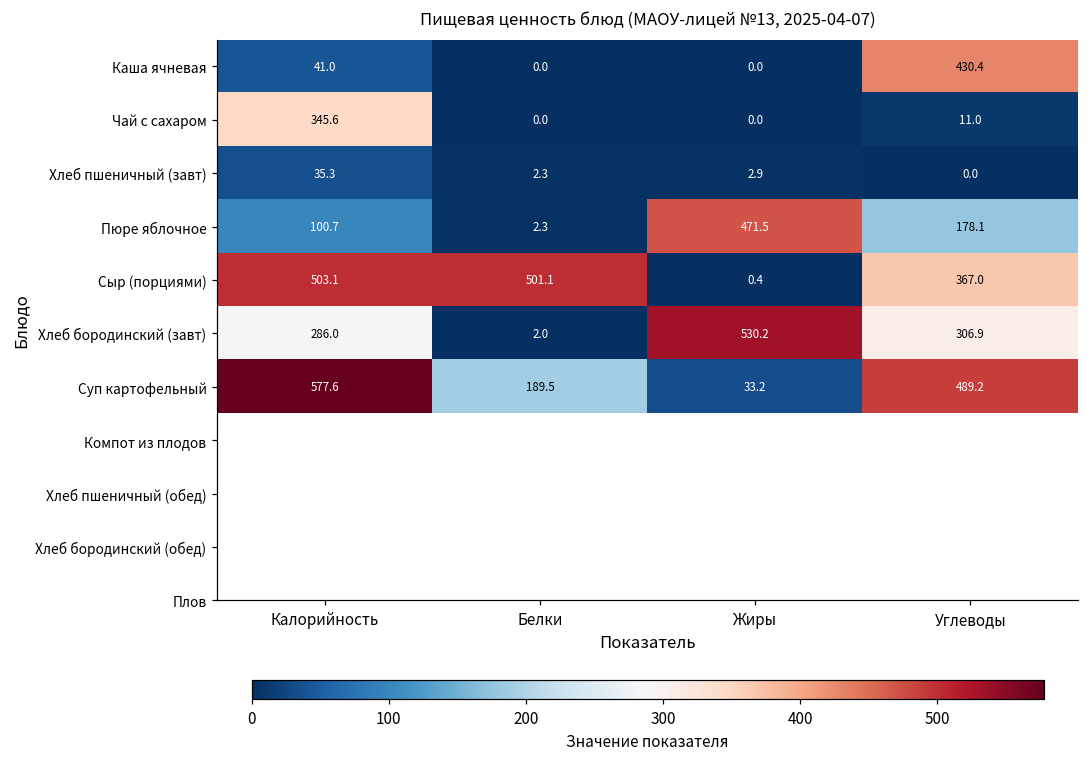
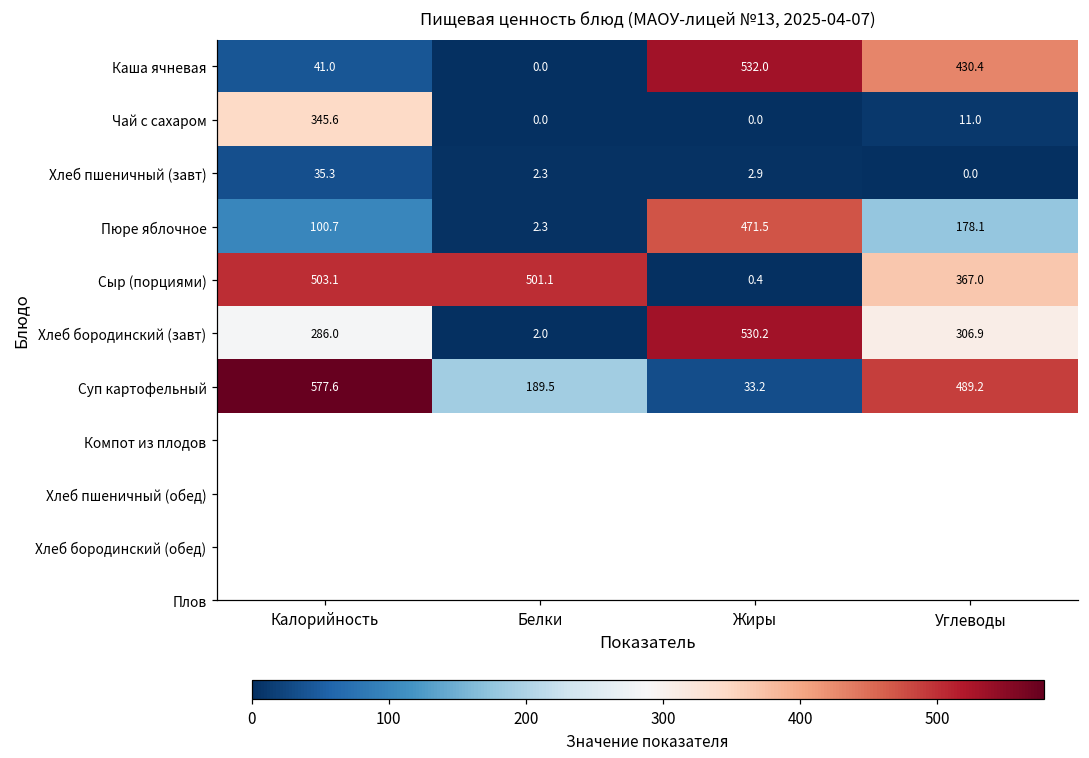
Каша ячневая, Жиры: 0.0 -> 532.0
